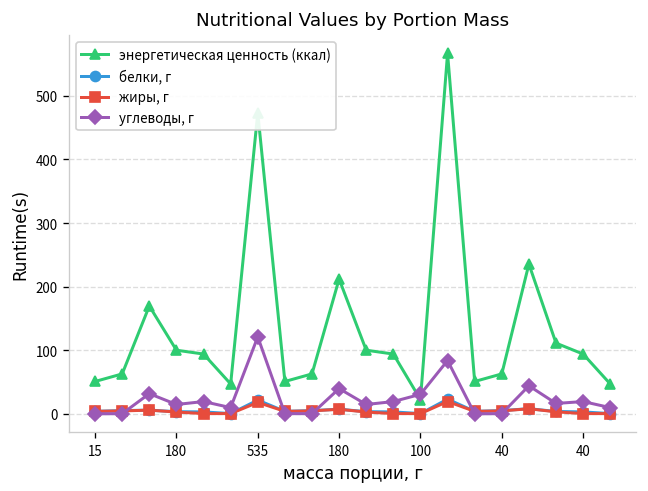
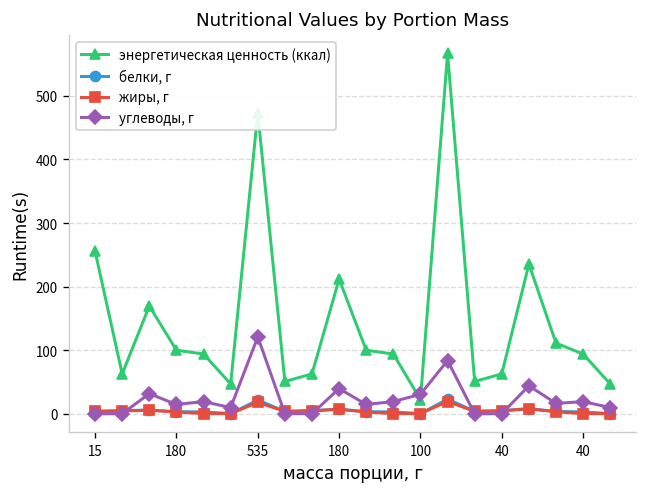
энергетическая ценность (ккал), 15: 50 -> 260
